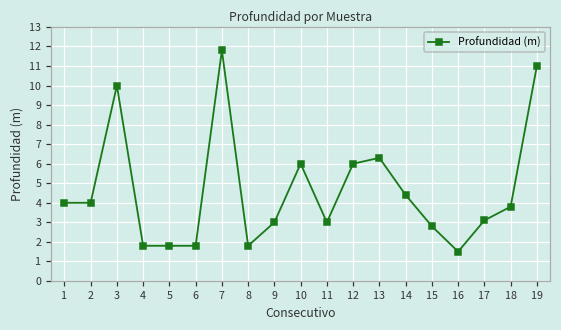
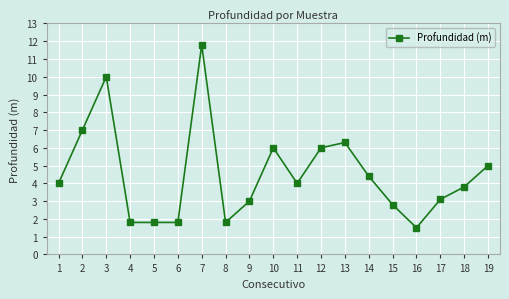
2: 4 -> 7
11: 3 -> 4
19: 11 -> 5
